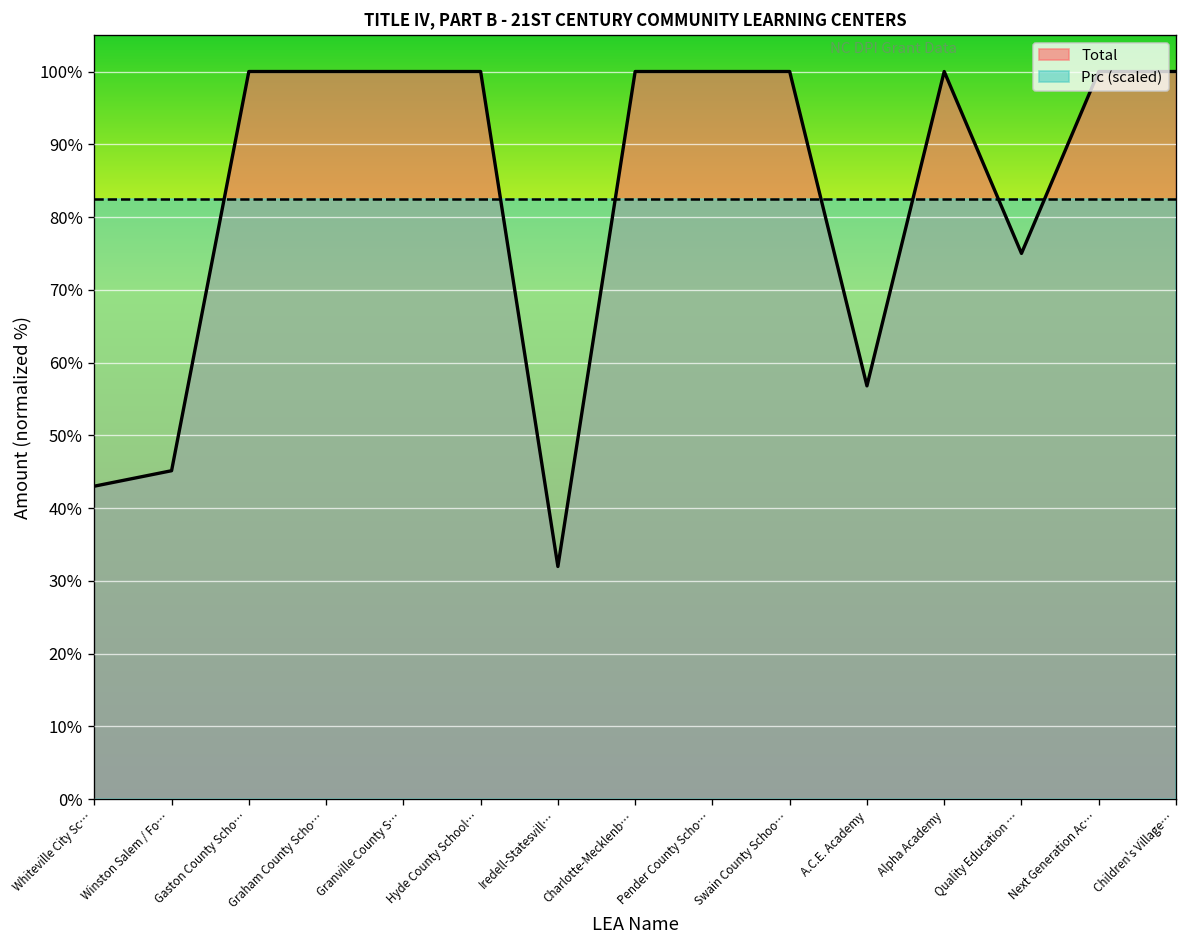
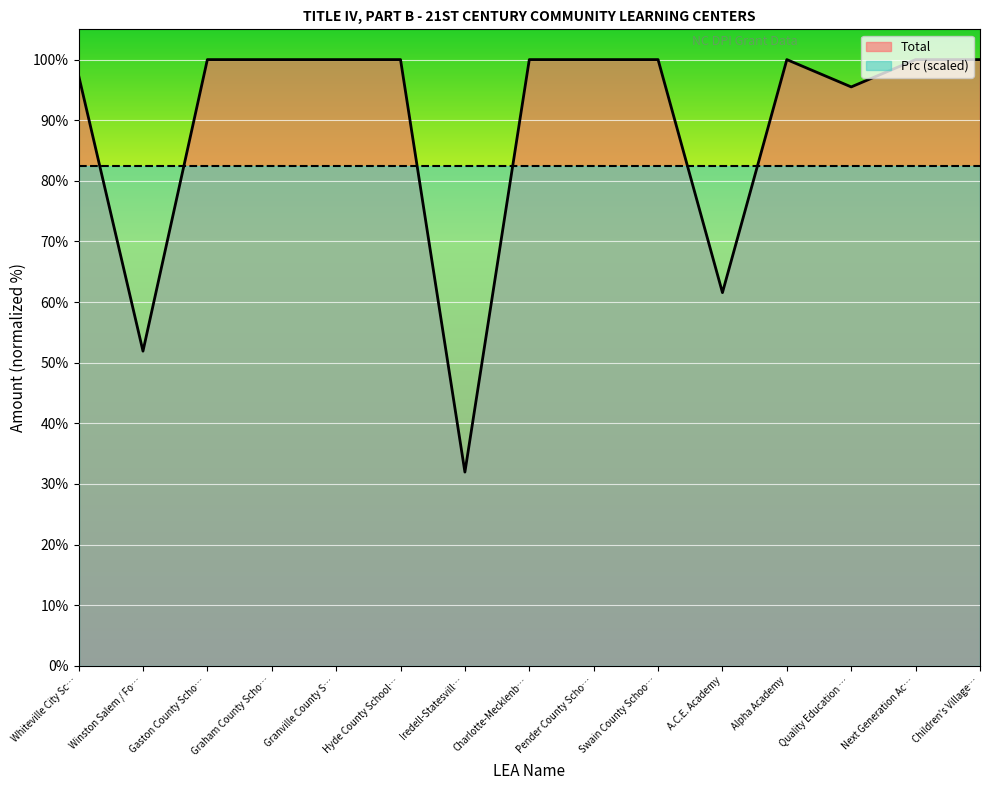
Total, Whiteville City Sc…: 43% -> 97%
Total, Winston Salem / Fo…: 45% -> 52%
Total, A.C.E. Academy: 57% -> 62%
Total, Quality Education …: 75% -> 95%
